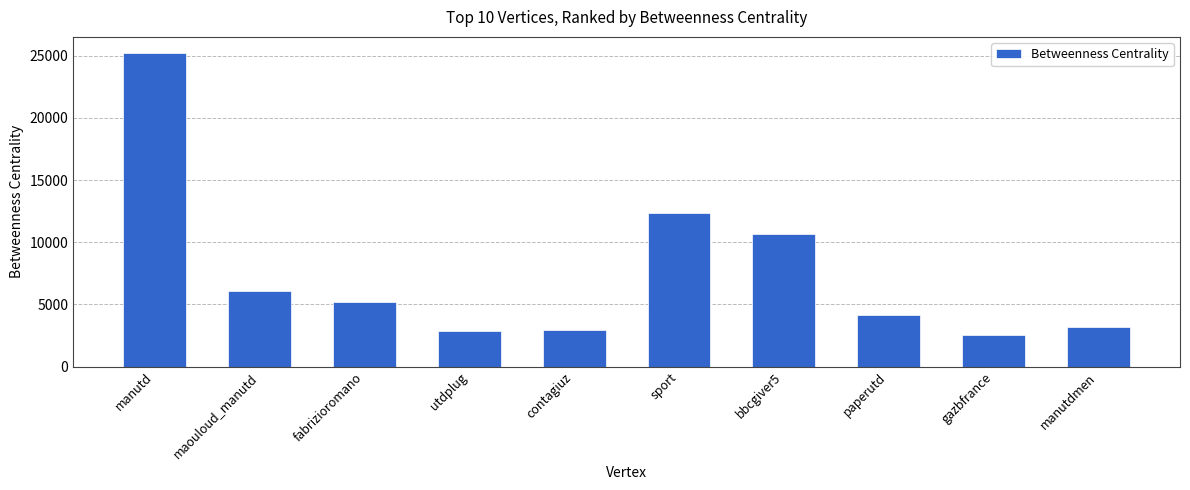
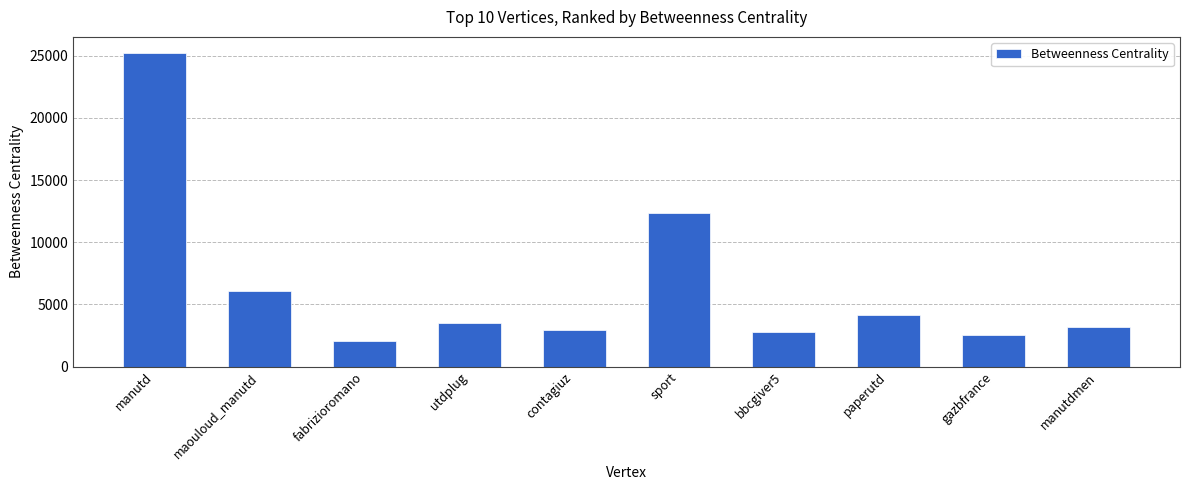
fabrizioromano: 5200 -> 2000
utdplug: 2800 -> 3500
bbcgiver5: 10600 -> 2800
